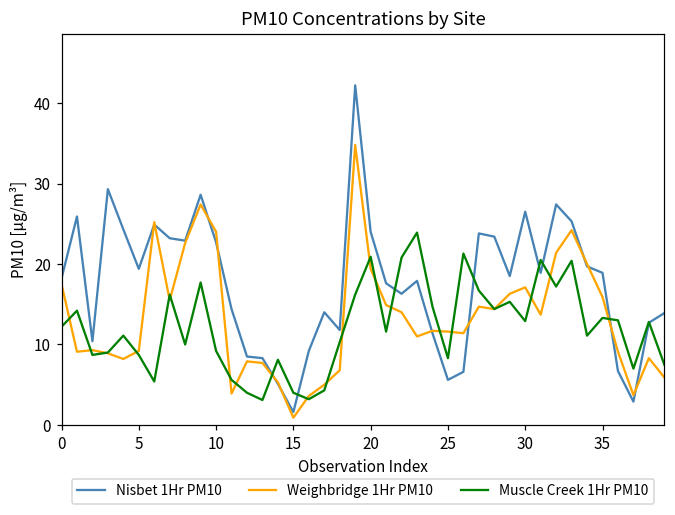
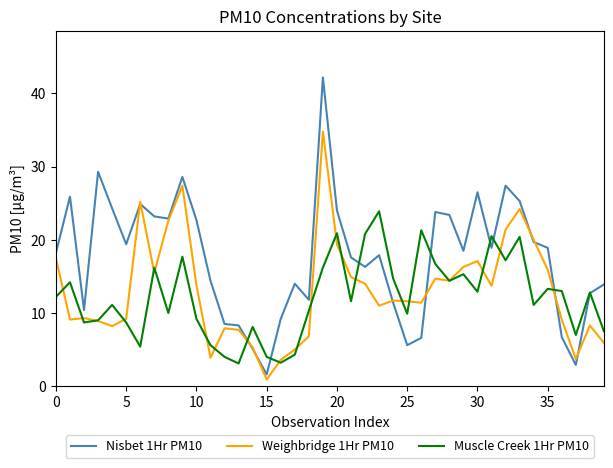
Weighbridge 1Hr PM10, 10: 24 -> 14
Muscle Creek 1Hr PM10, 25: 8 -> 10
